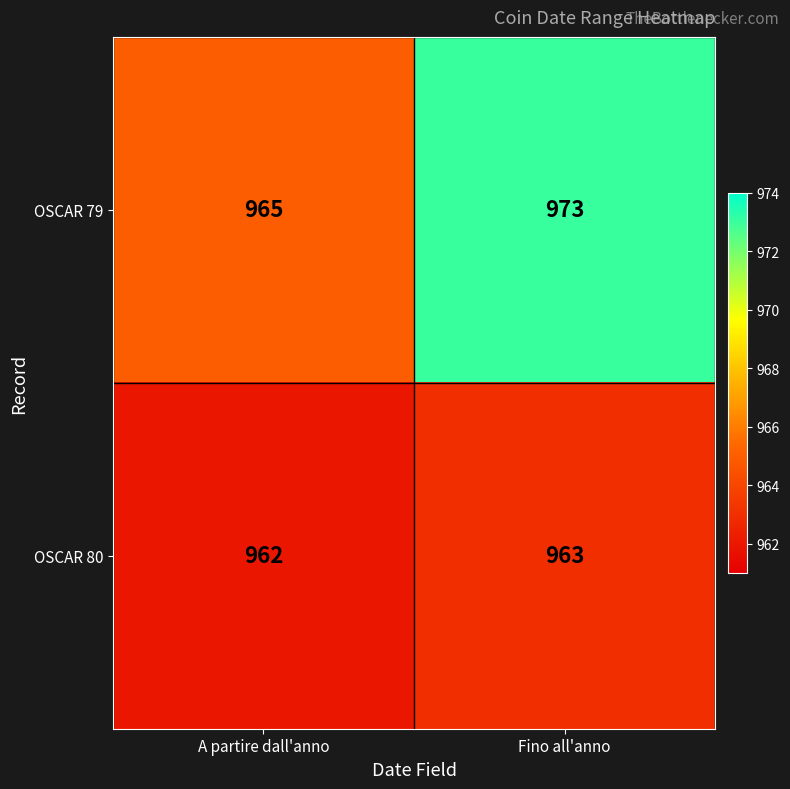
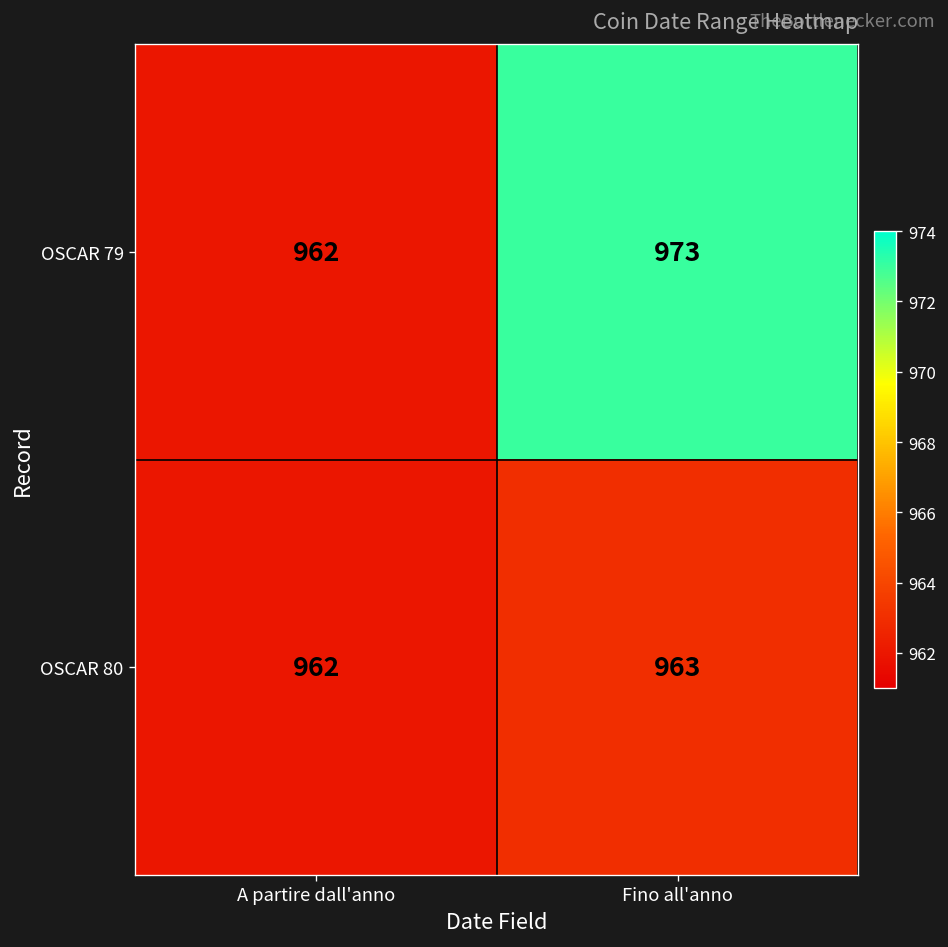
OSCAR 79, A partire dall'anno: 965 -> 962
